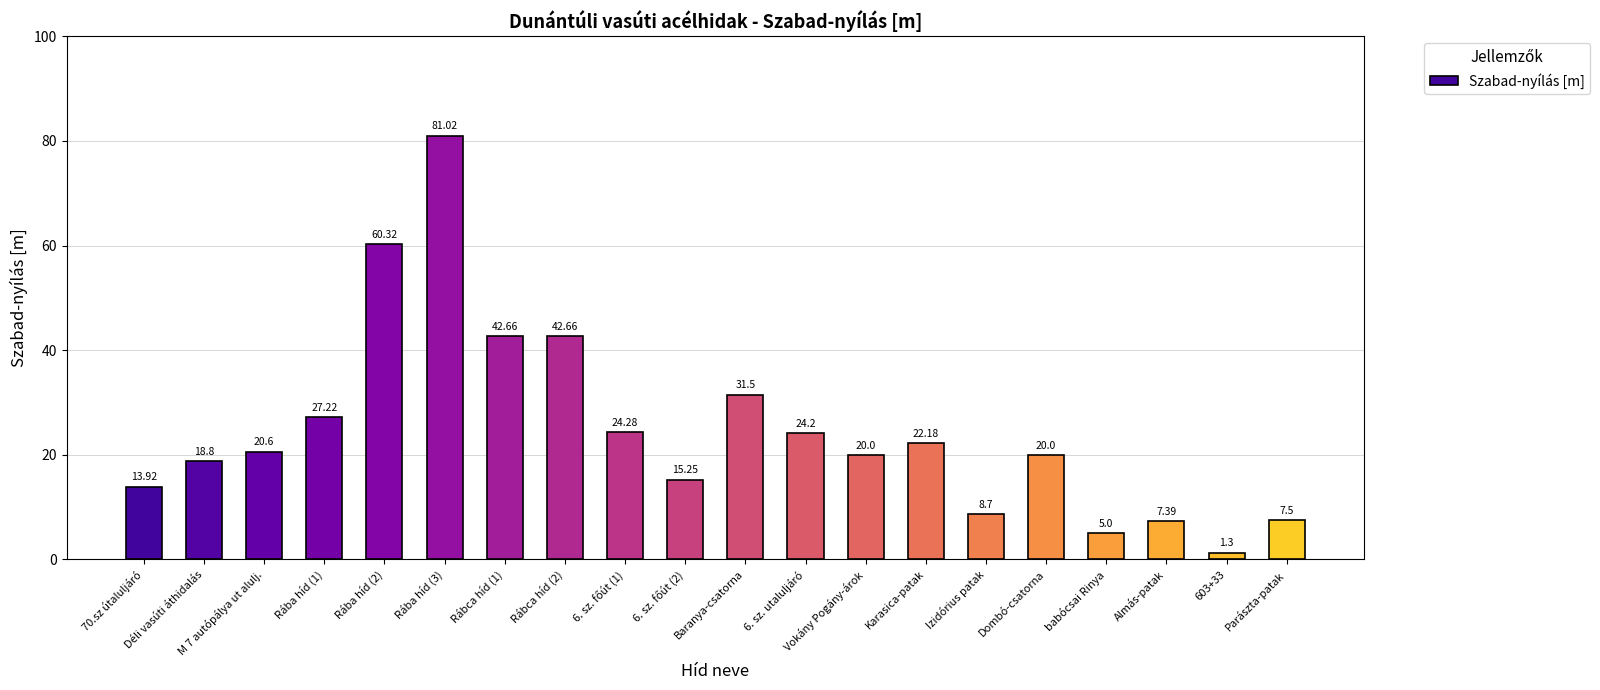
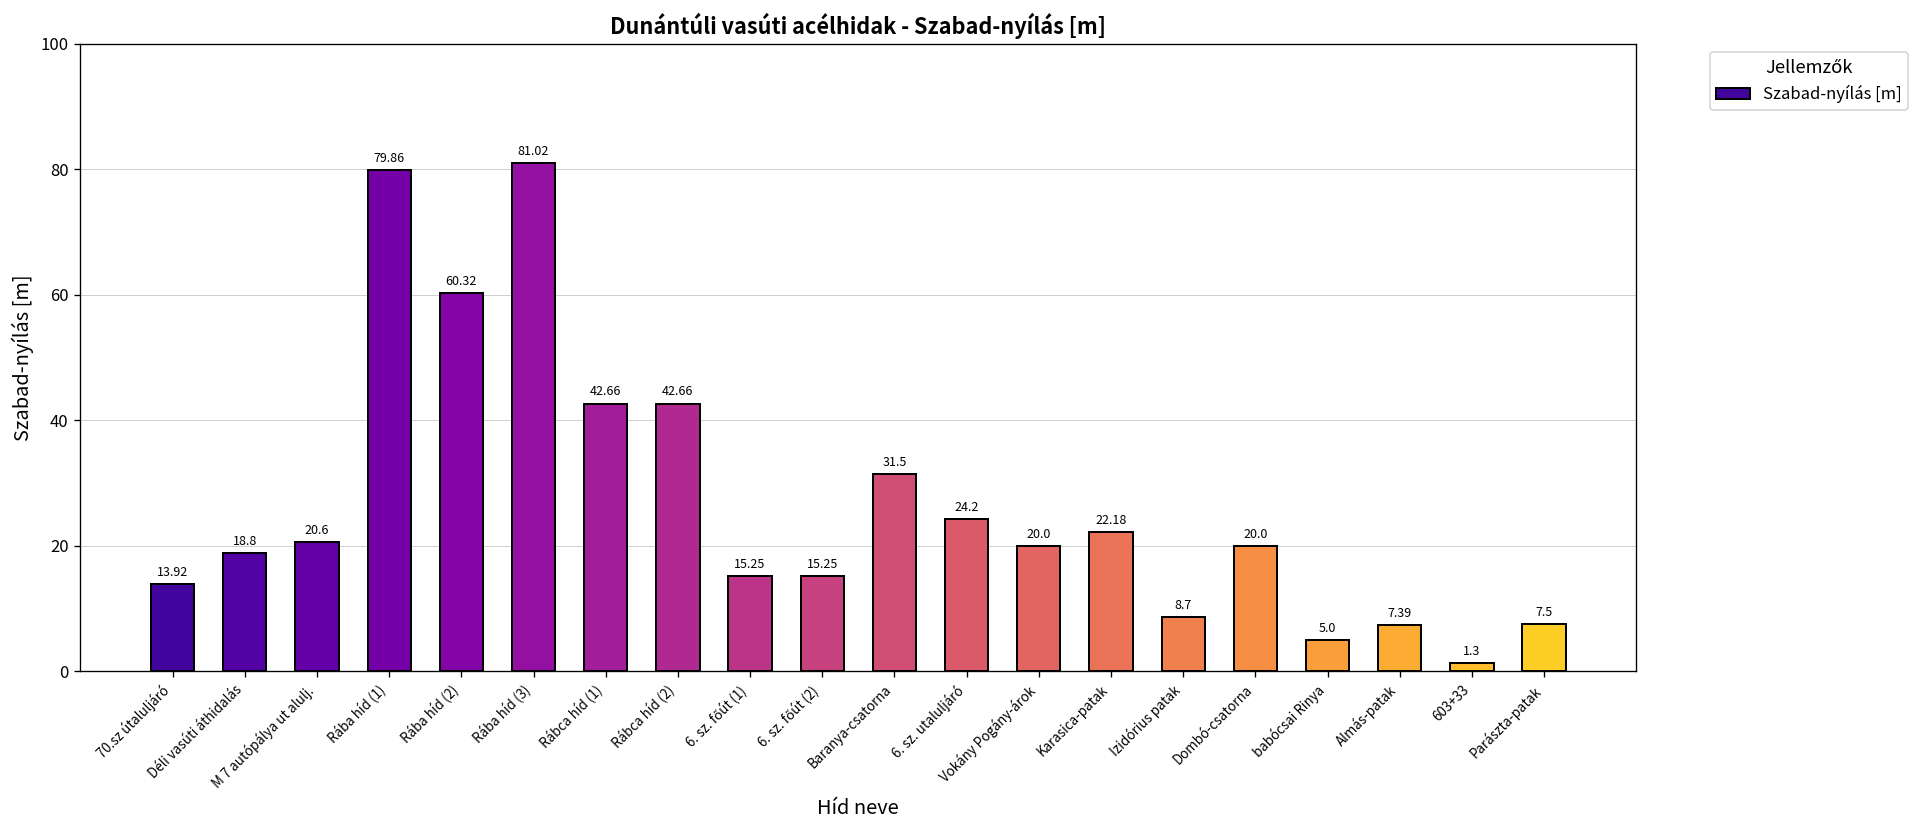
Rába híd (1): 27.22 -> 79.86
6. sz. főút (1): 24.28 -> 15.25
